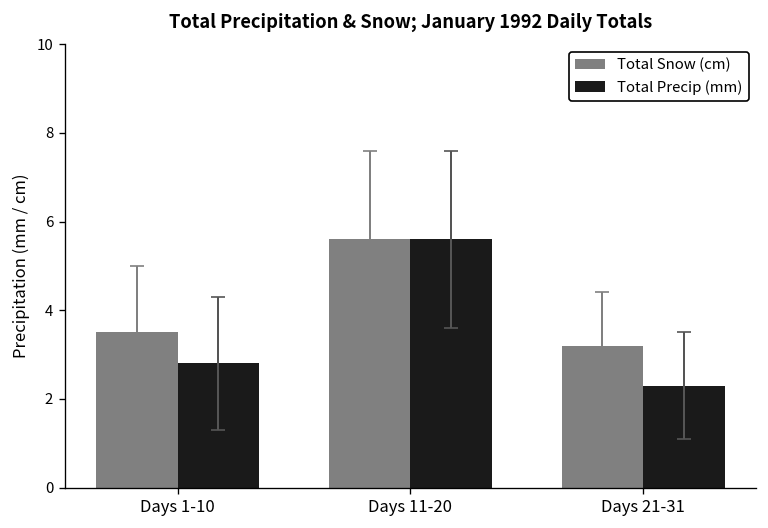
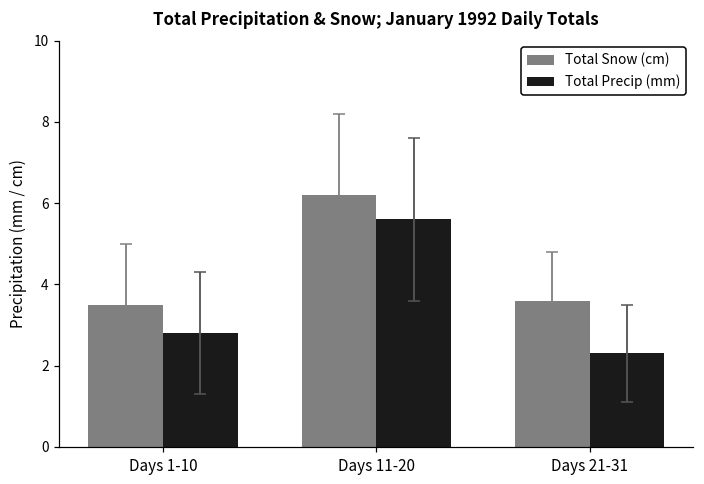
Total Snow (cm), Days 11-20: 5.6 -> 6.2
Total Snow (cm), Days 21-31: 3.2 -> 3.6
